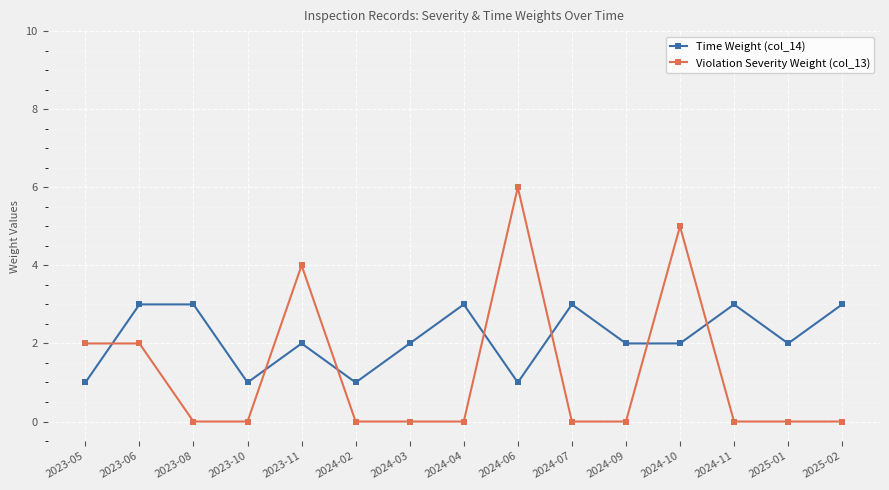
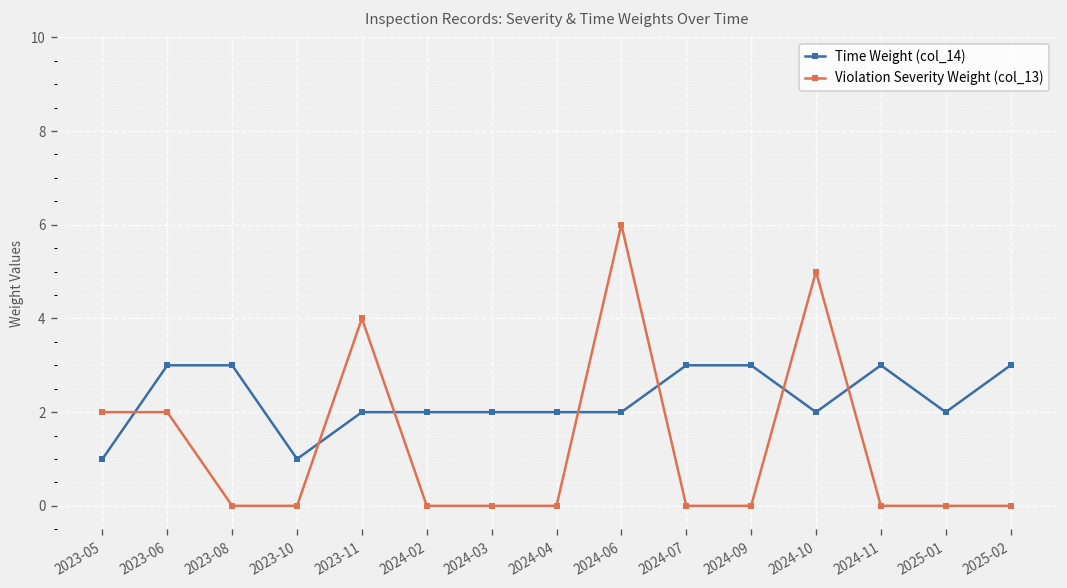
Time Weight (col_14), 2024-02: 1 -> 2
Time Weight (col_14), 2024-04: 3 -> 2
Time Weight (col_14), 2024-06: 1 -> 2
Time Weight (col_14), 2024-09: 2 -> 3
